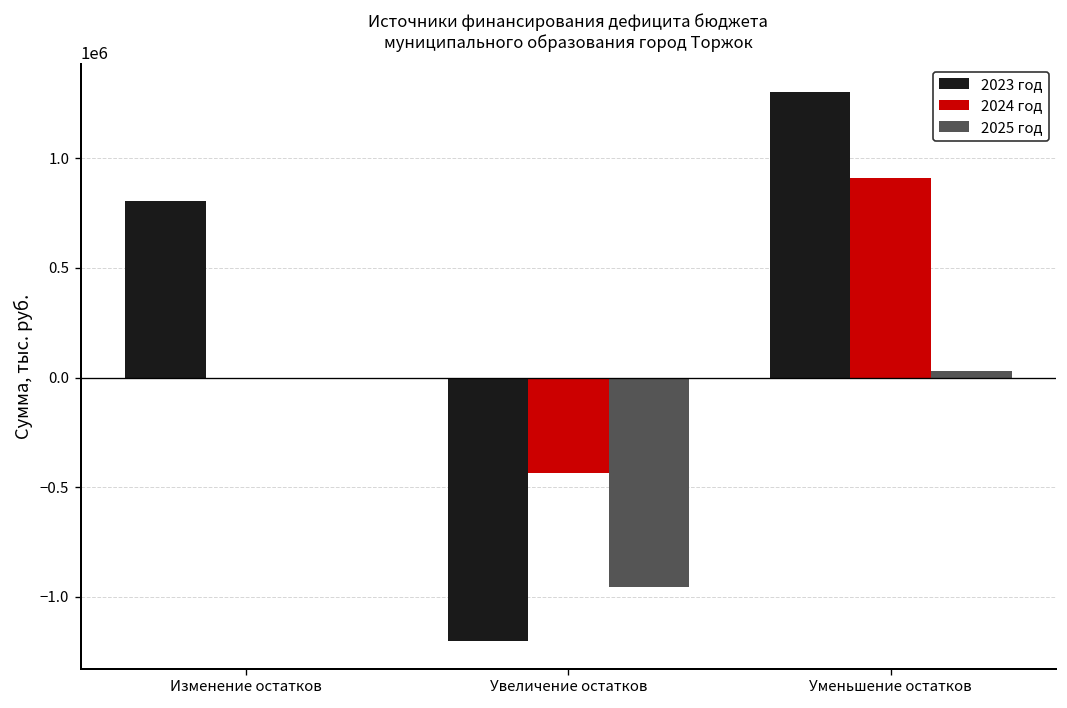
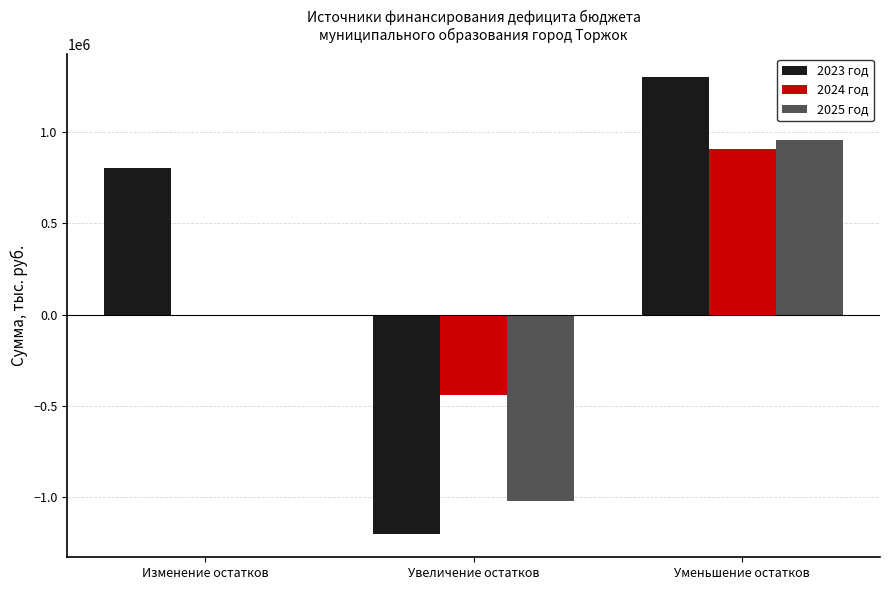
2025 год, Увеличение остатков: -950000 -> -1020000
2025 год, Уменьшение остатков: 30000 -> 950000
